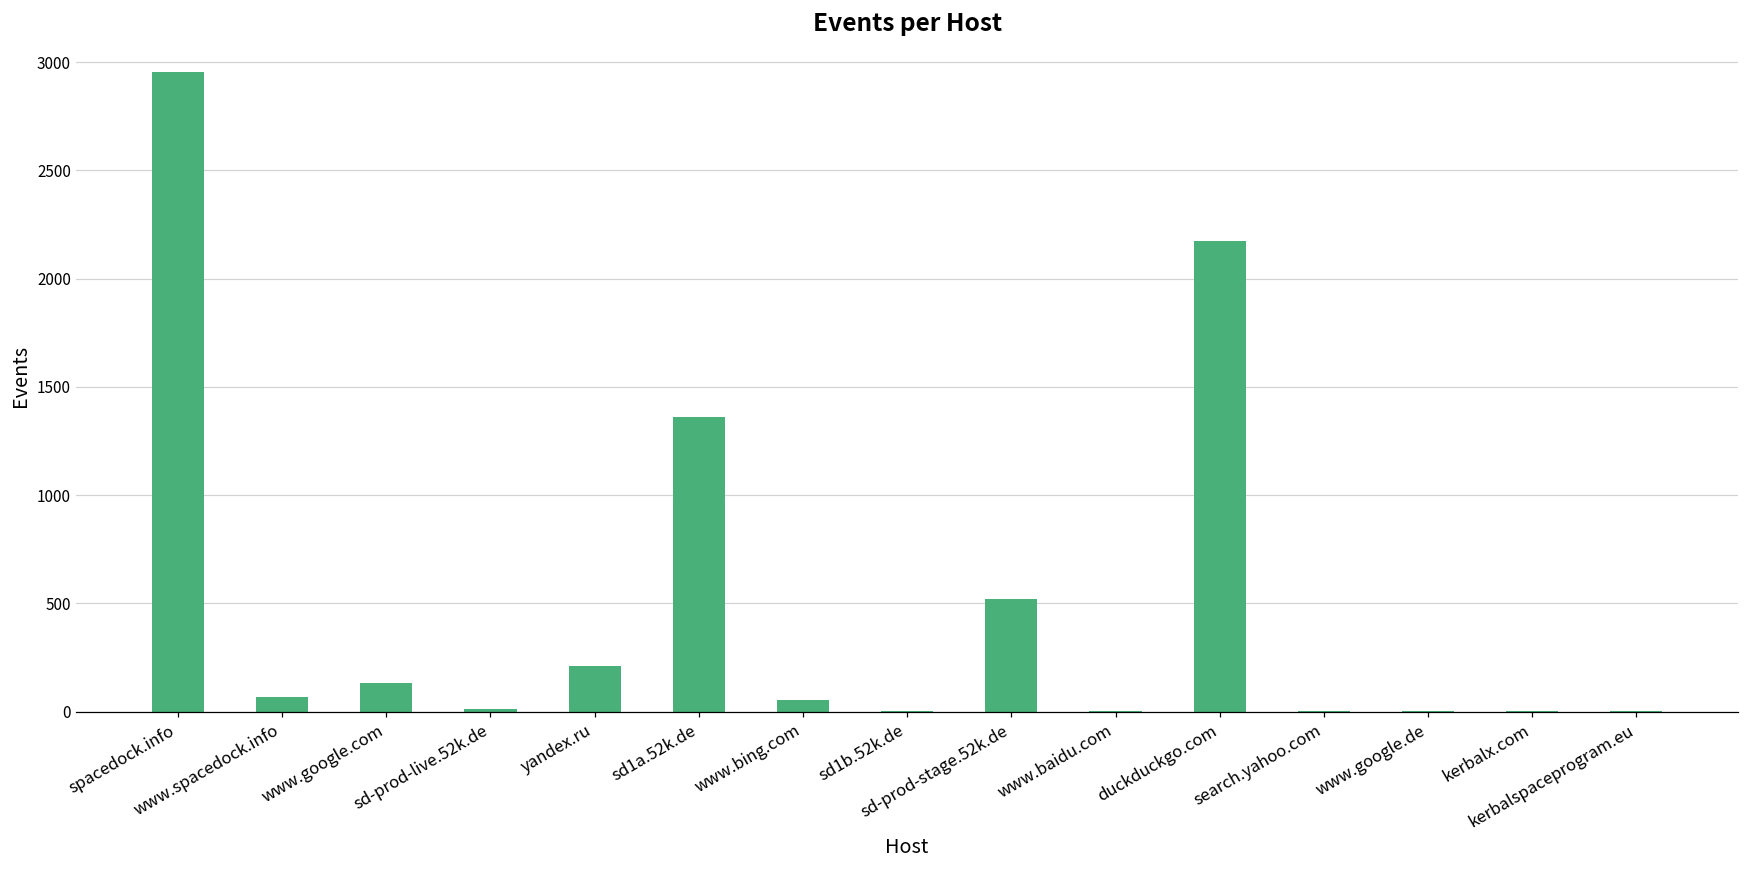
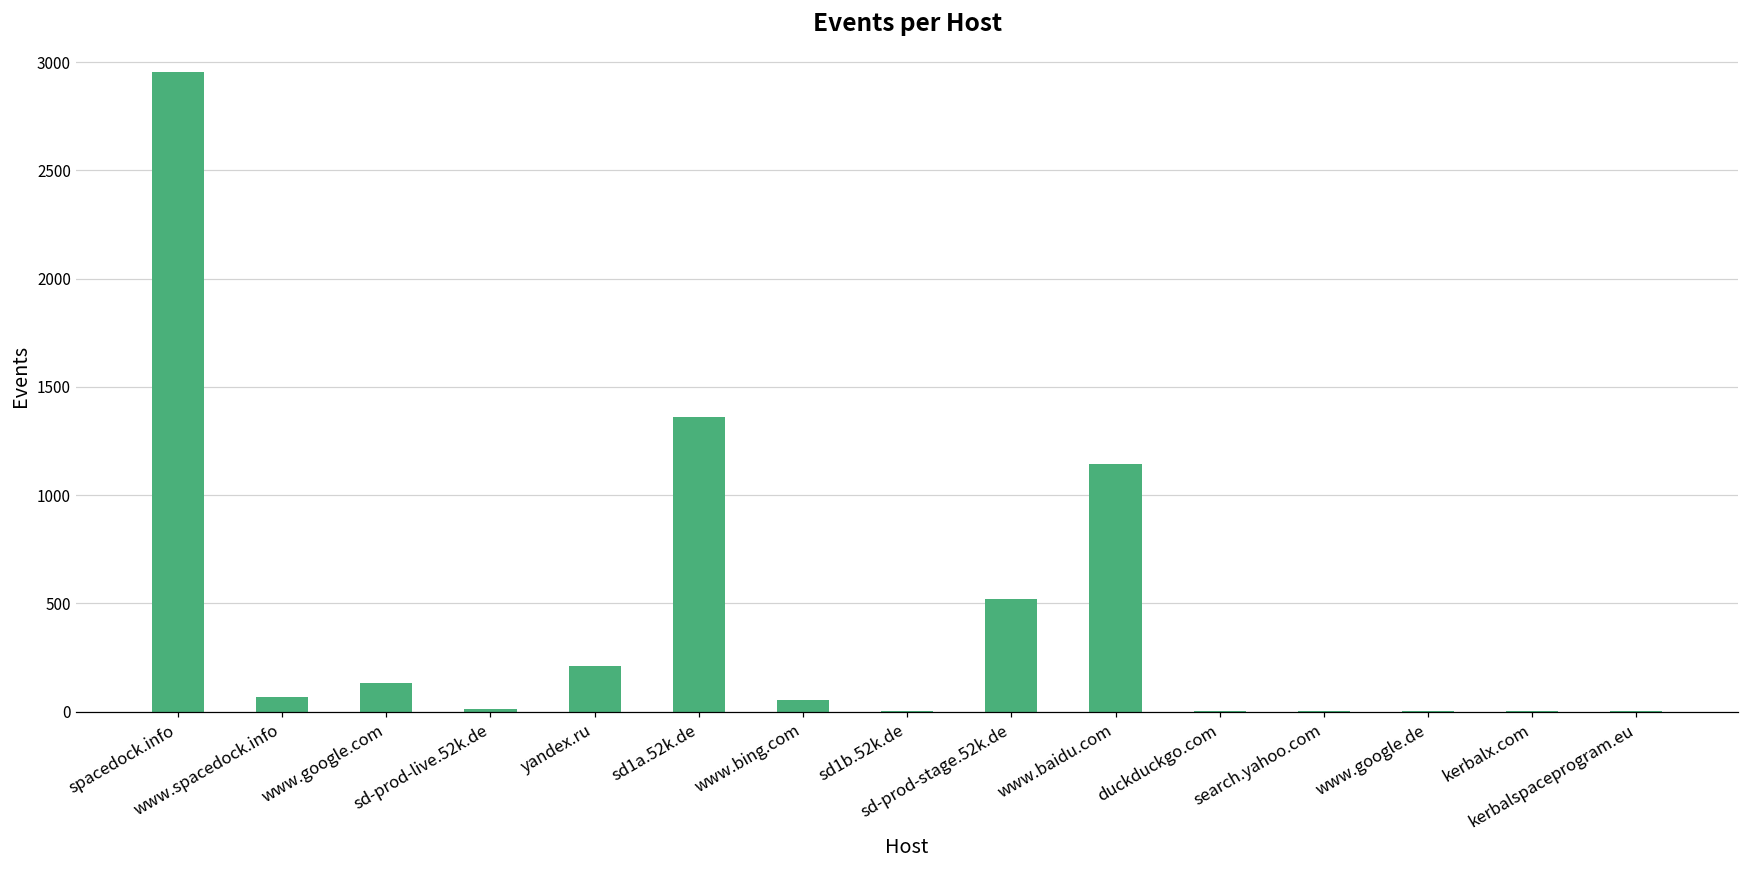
www.baidu.com: 0 -> 1140
duckduckgo.com: 2170 -> 0
